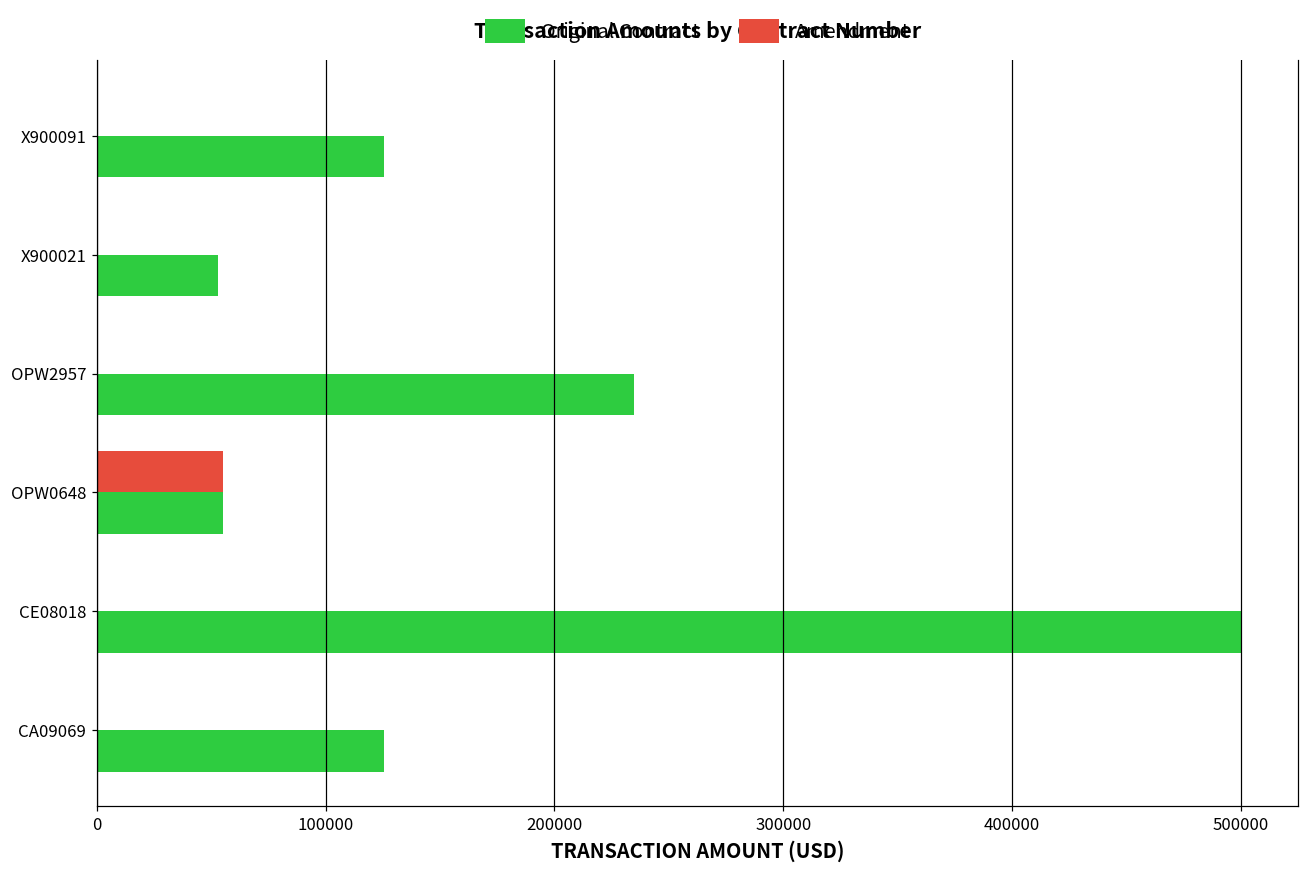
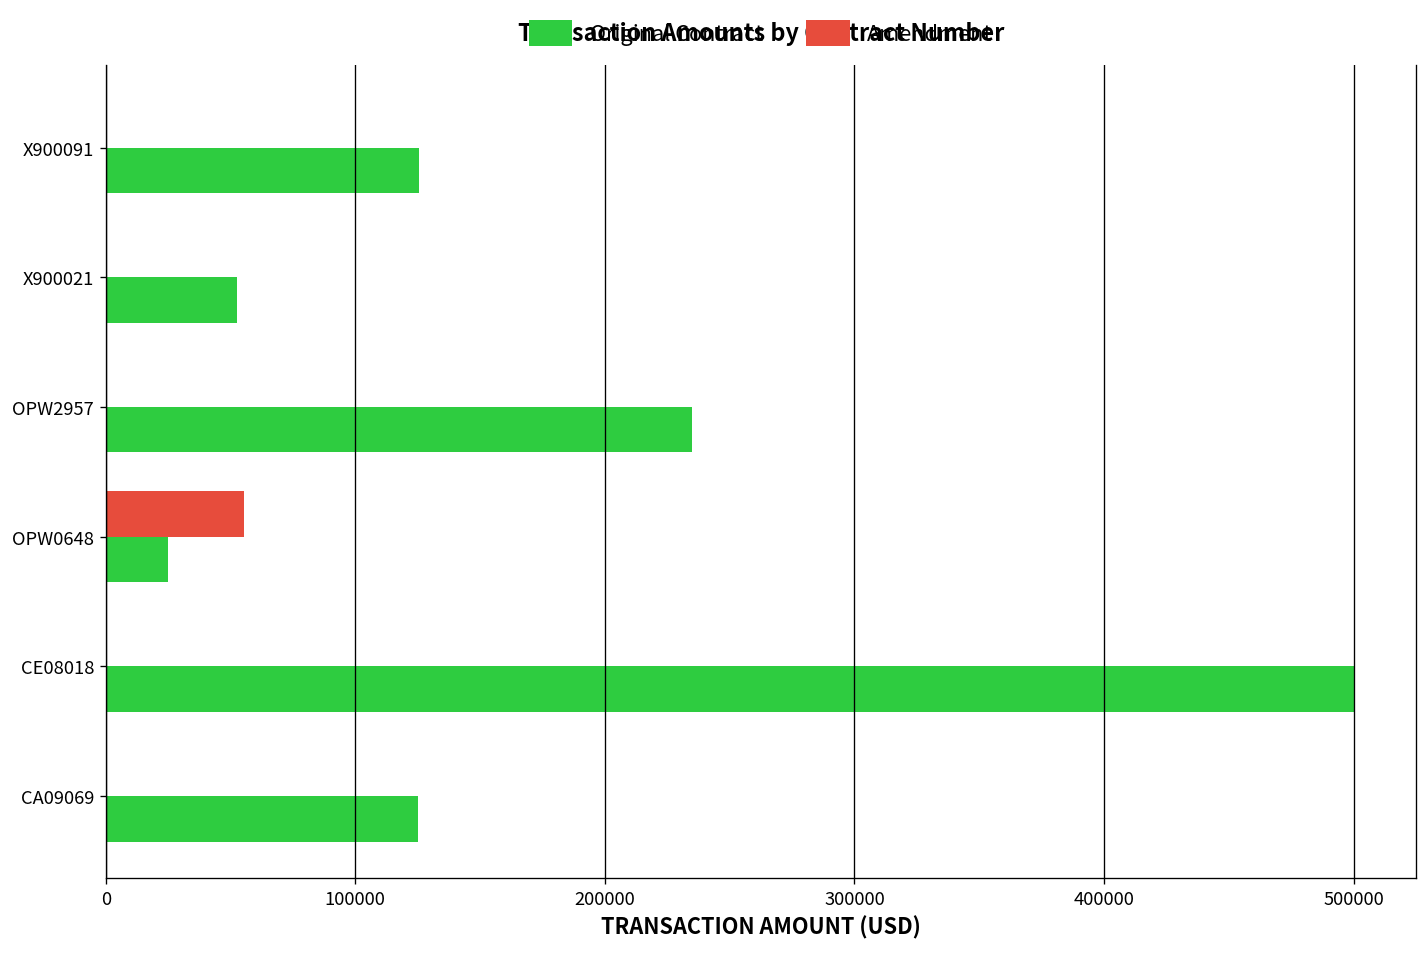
Original Contract, OPW0648: 55000 -> 25000
